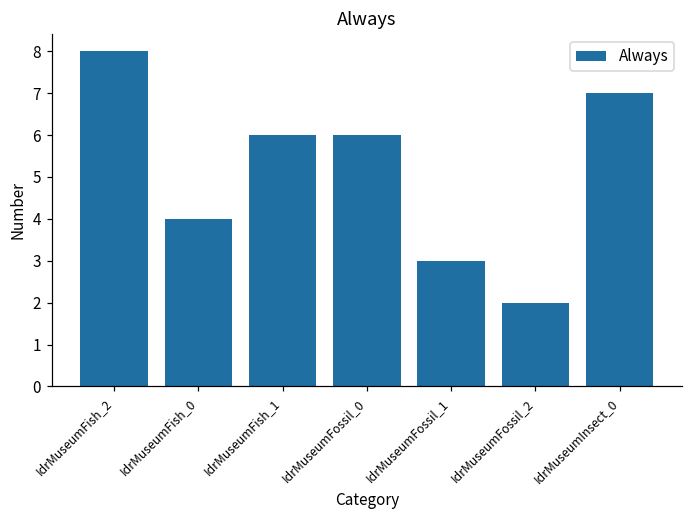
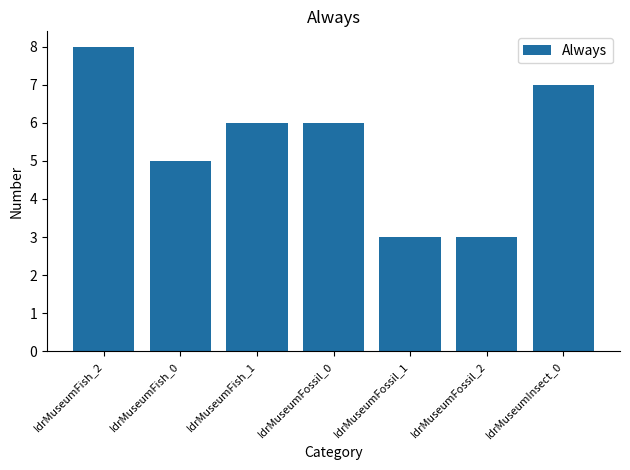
IdrMuseumFish_0: 4 -> 5
IdrMuseumFossil_2: 2 -> 3
